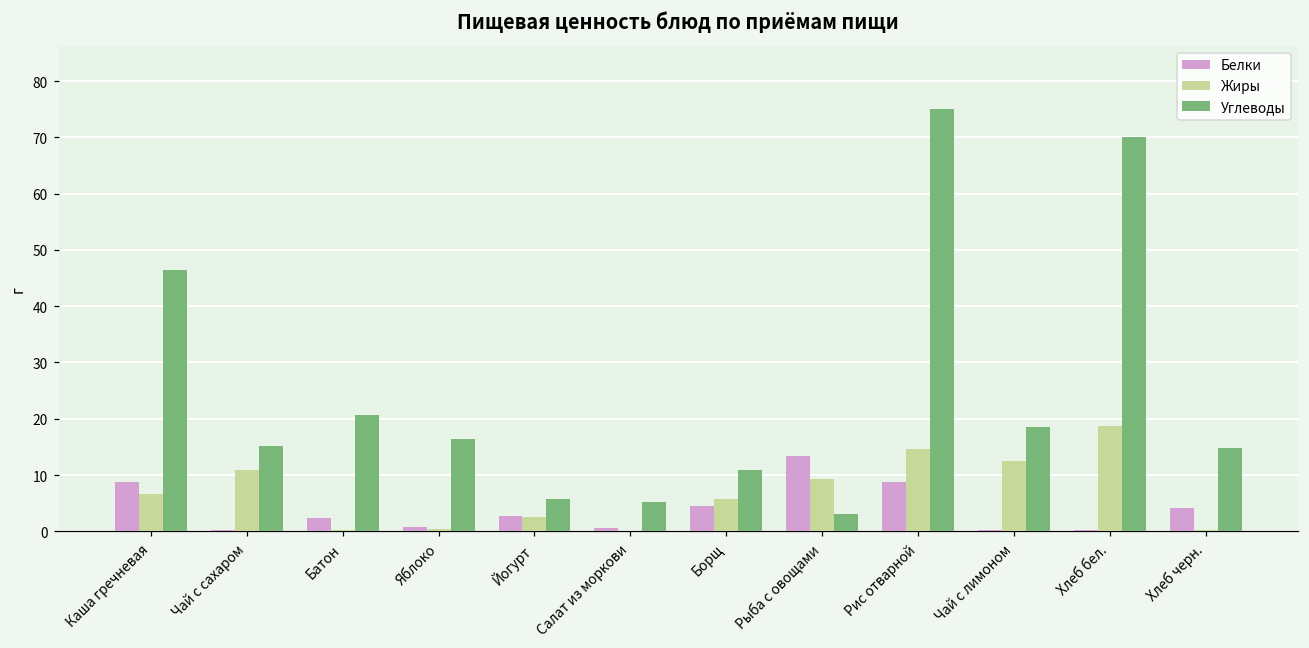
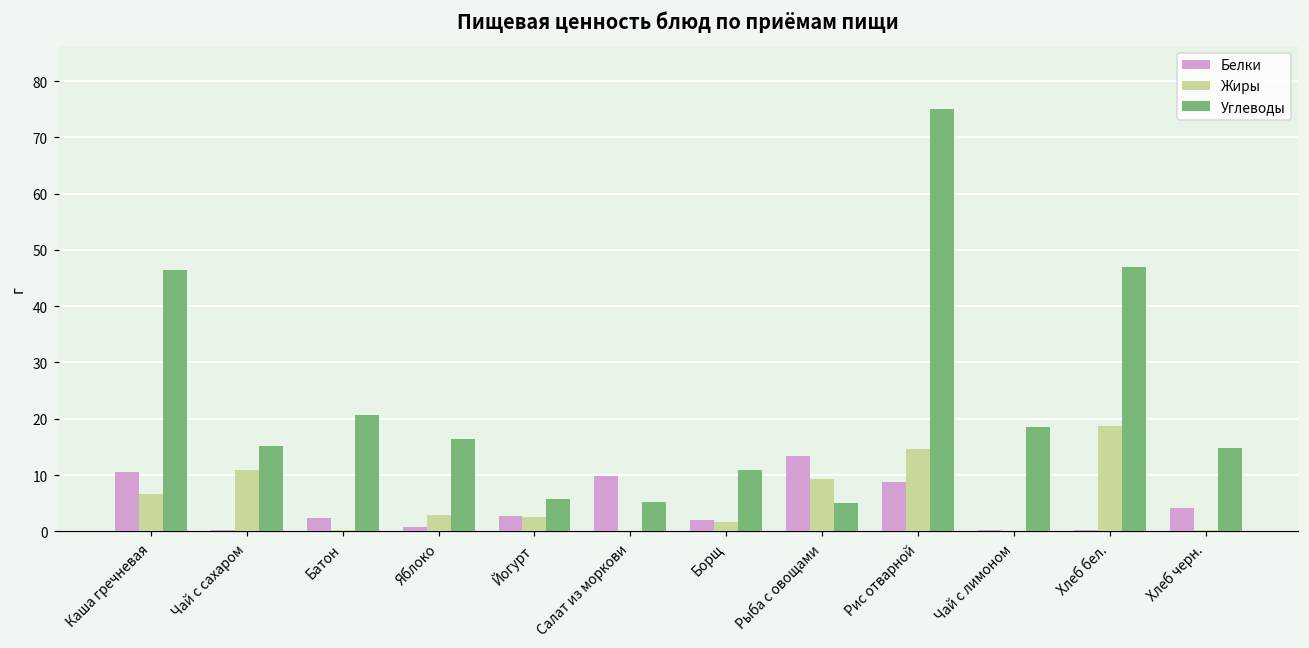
Белки, Каша гречневая: 9 -> 11
Жиры, Яблоко: 0 -> 3
Белки, Салат из моркови: 1 -> 10
Белки, Борщ: 4 -> 2
Жиры, Борщ: 6 -> 2
Углеводы, Рыба с овощами: 3 -> 5
Жиры, Чай с лимоном: 13 -> 0
Углеводы, Хлеб бел.: 70 -> 47
